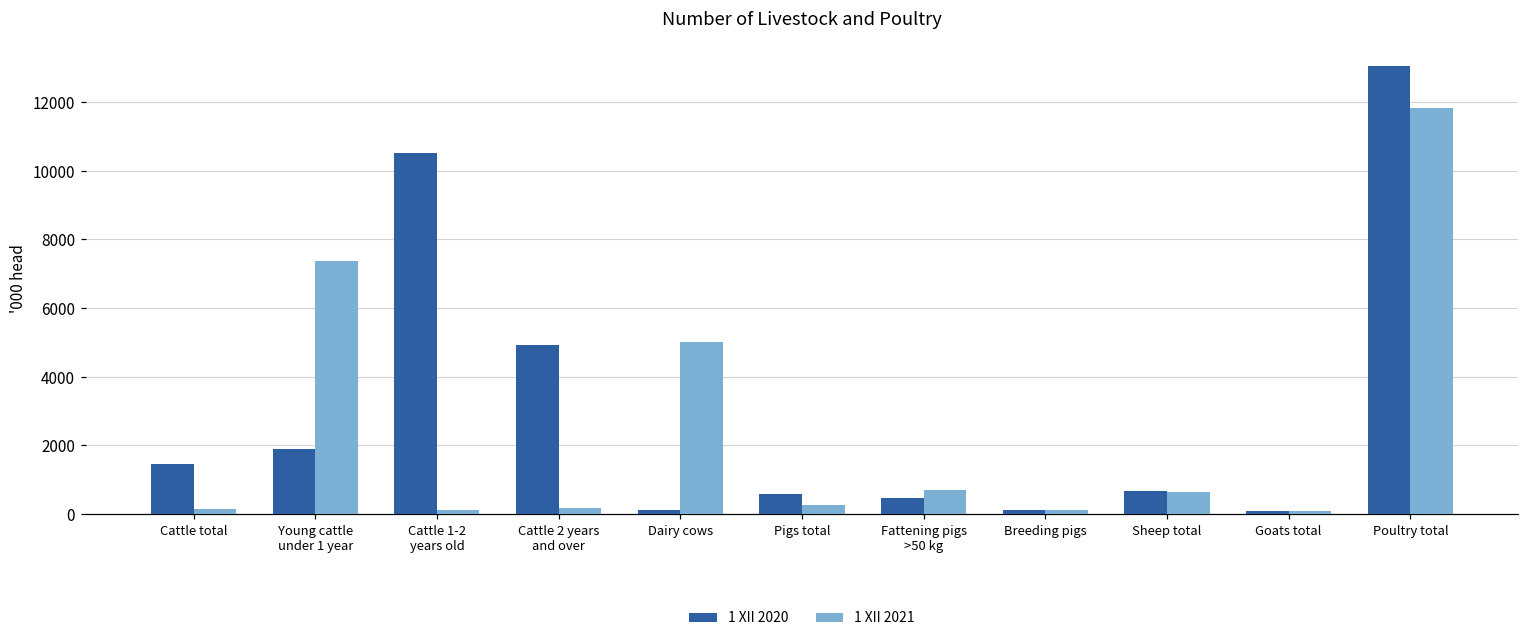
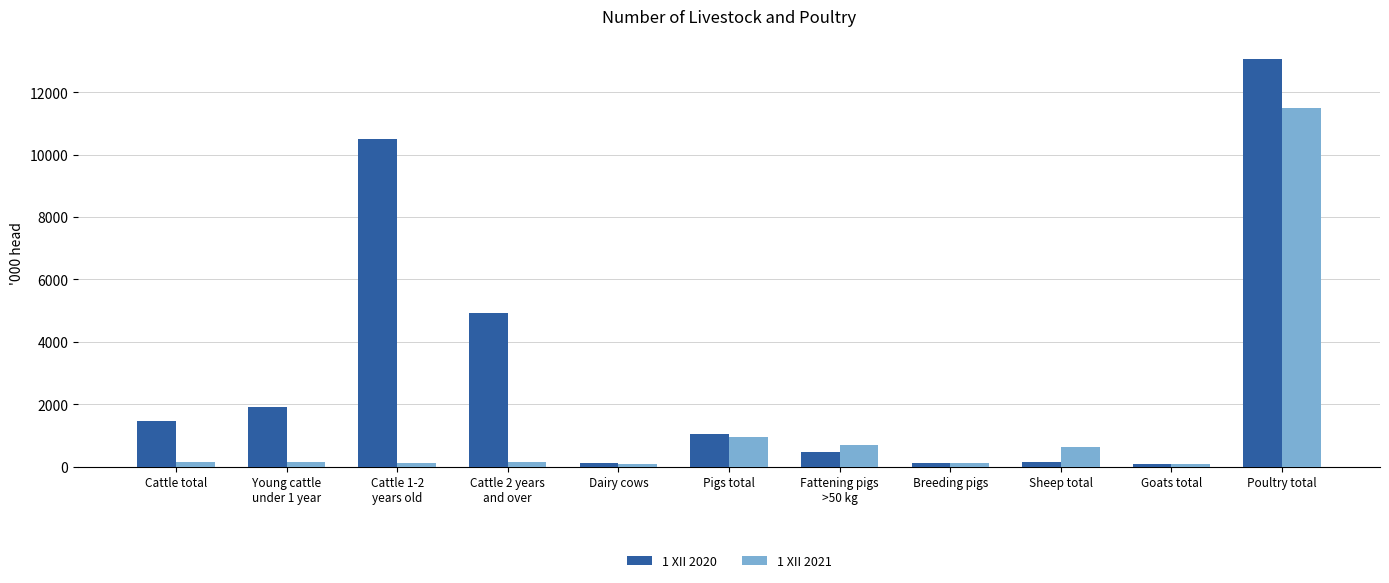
1 XII 2021, Young cattle under 1 year: 7400 -> 200
1 XII 2021, Dairy cows: 5000 -> 100
1 XII 2020, Pigs total: 600 -> 1000
1 XII 2021, Pigs total: 300 -> 1000
1 XII 2020, Sheep total: 700 -> 200
1 XII 2021, Poultry total: 11800 -> 11500
